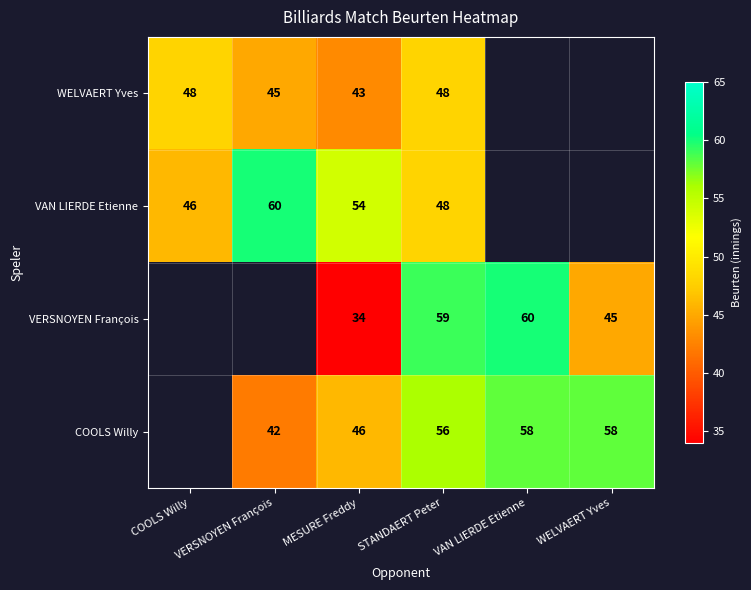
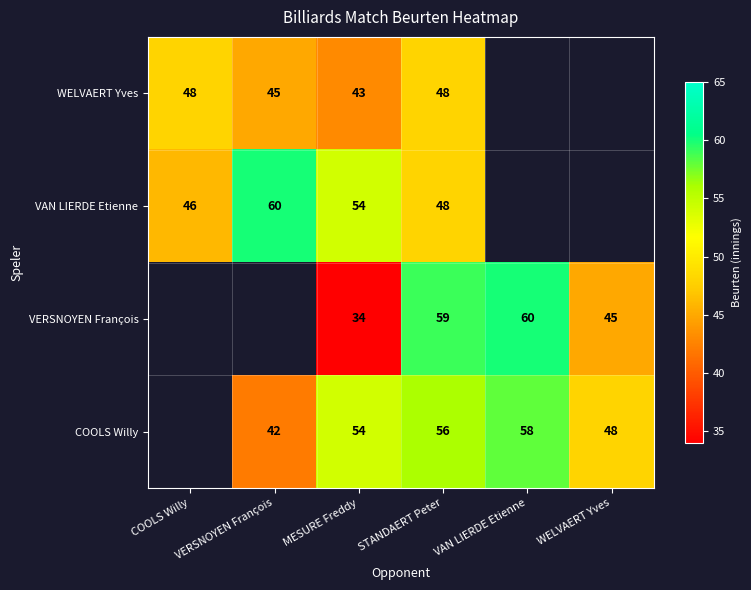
COOLS Willy, MESURE Freddy: 46 -> 54
COOLS Willy, WELVAERT Yves: 58 -> 48
